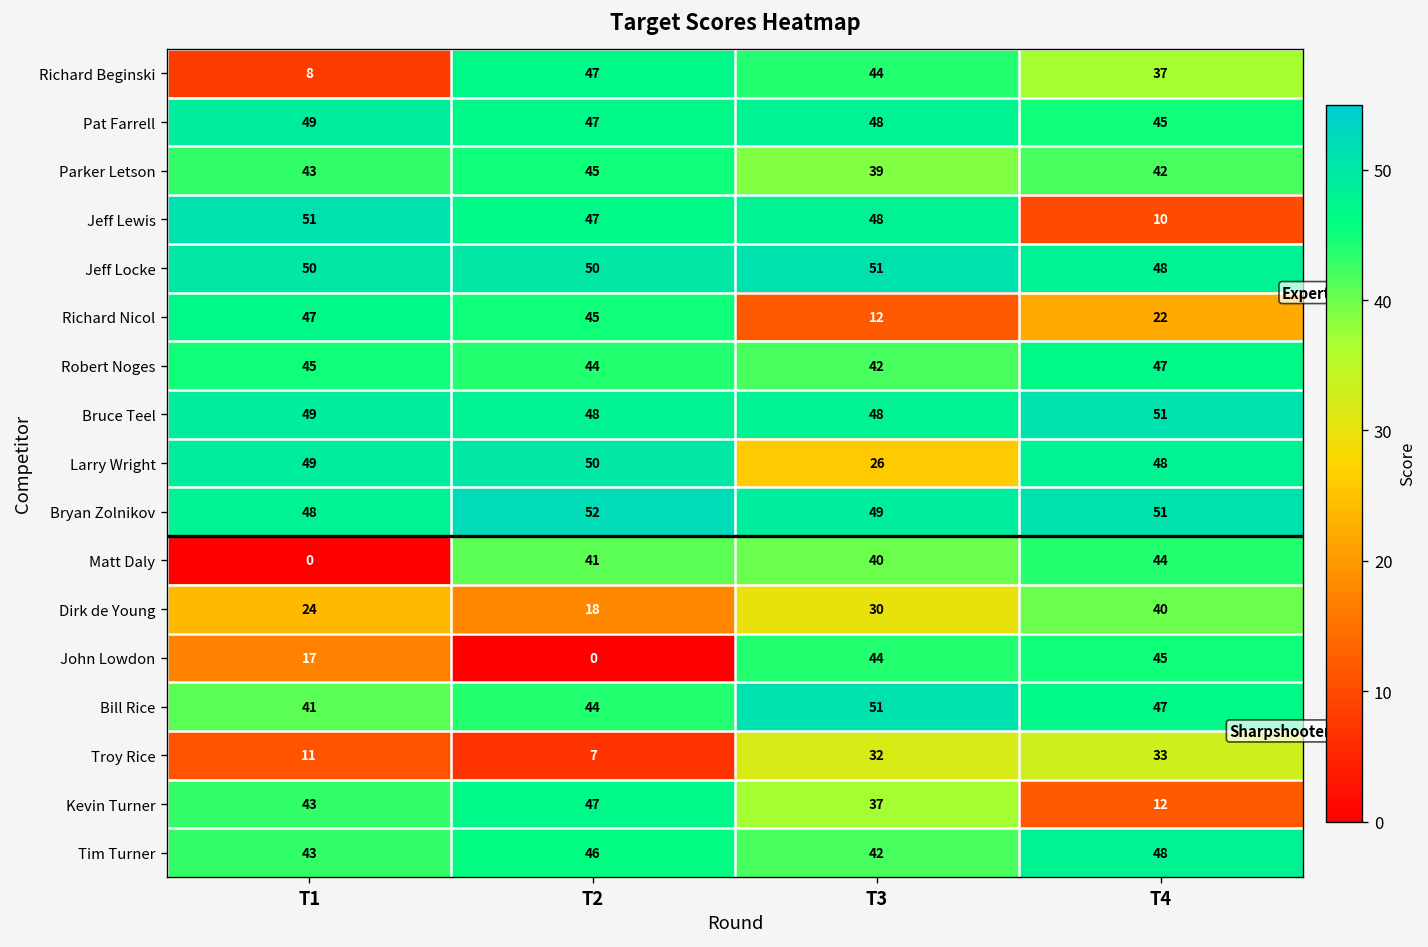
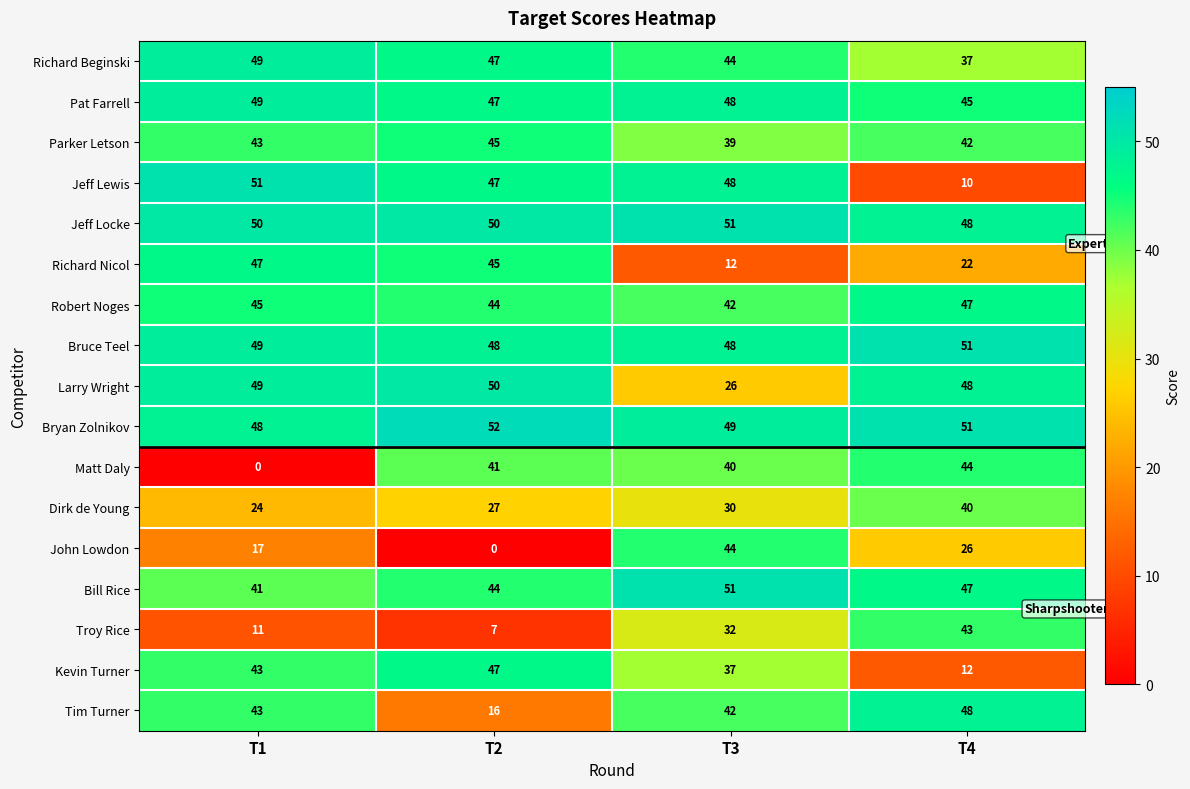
Richard Beginski, T1: 8 -> 49
Dirk de Young, T2: 18 -> 27
John Lowdon, T4: 45 -> 26
Troy Rice, T4: 33 -> 43
Tim Turner, T2: 46 -> 16
